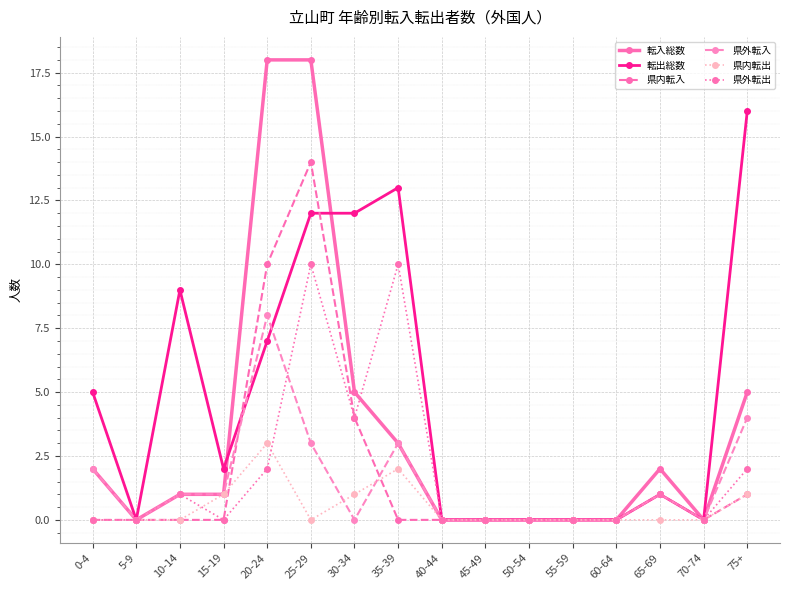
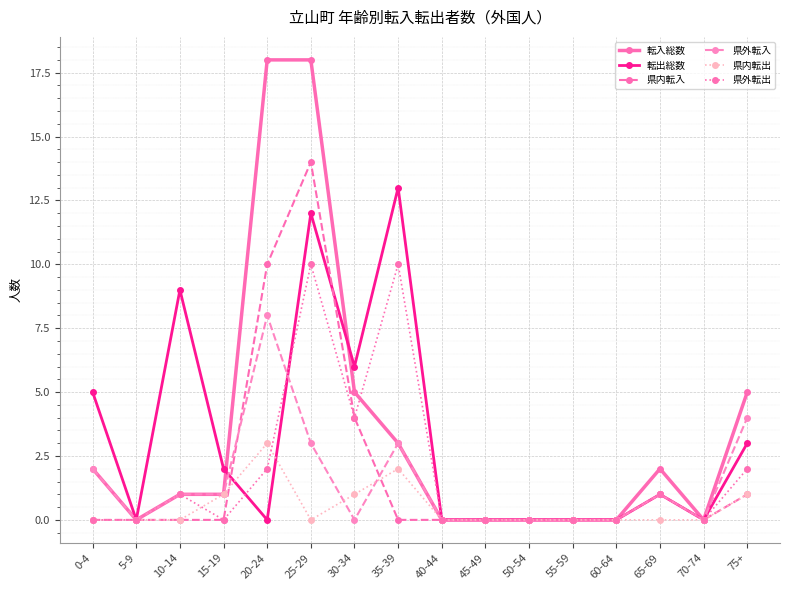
転出総数, 20-24: 7 -> 0
転出総数, 30-34: 12 -> 6
転出総数, 75+: 16 -> 3
